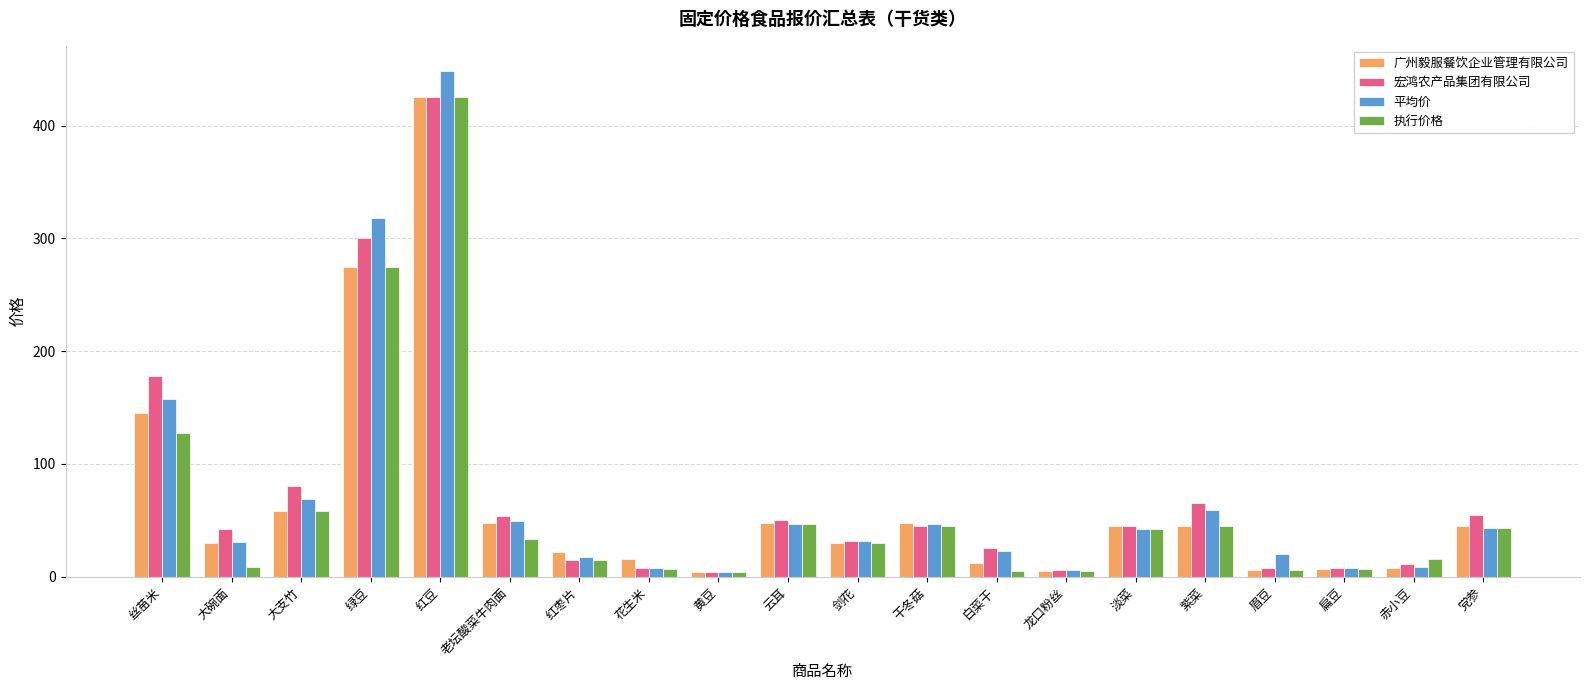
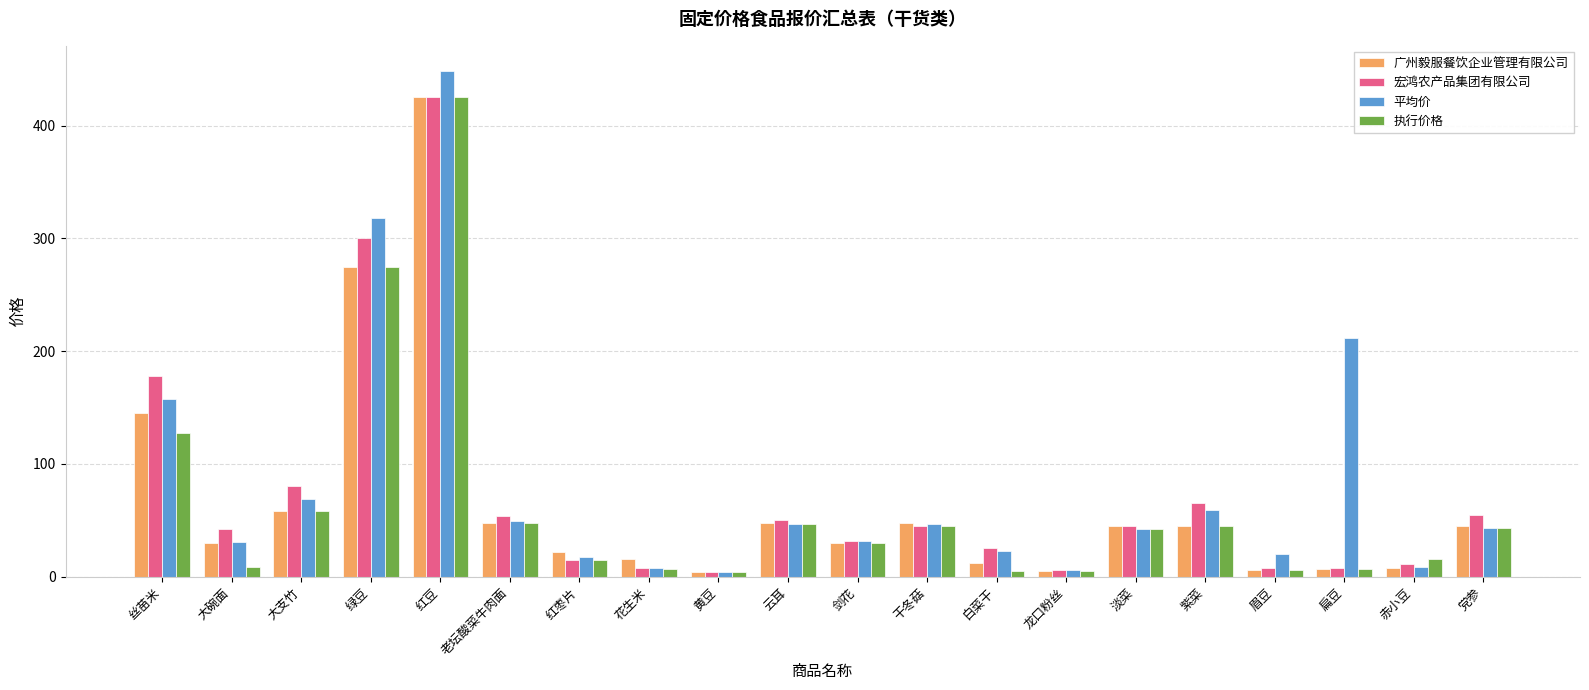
执行价格, 老坛酸菜牛肉面: 33 -> 48
平均价, 扁豆: 7 -> 212
